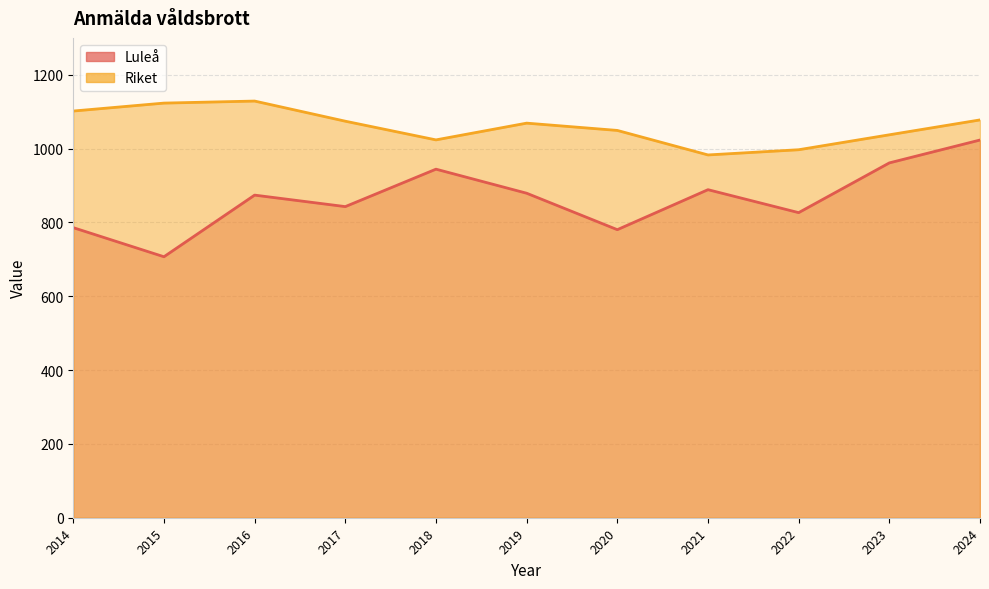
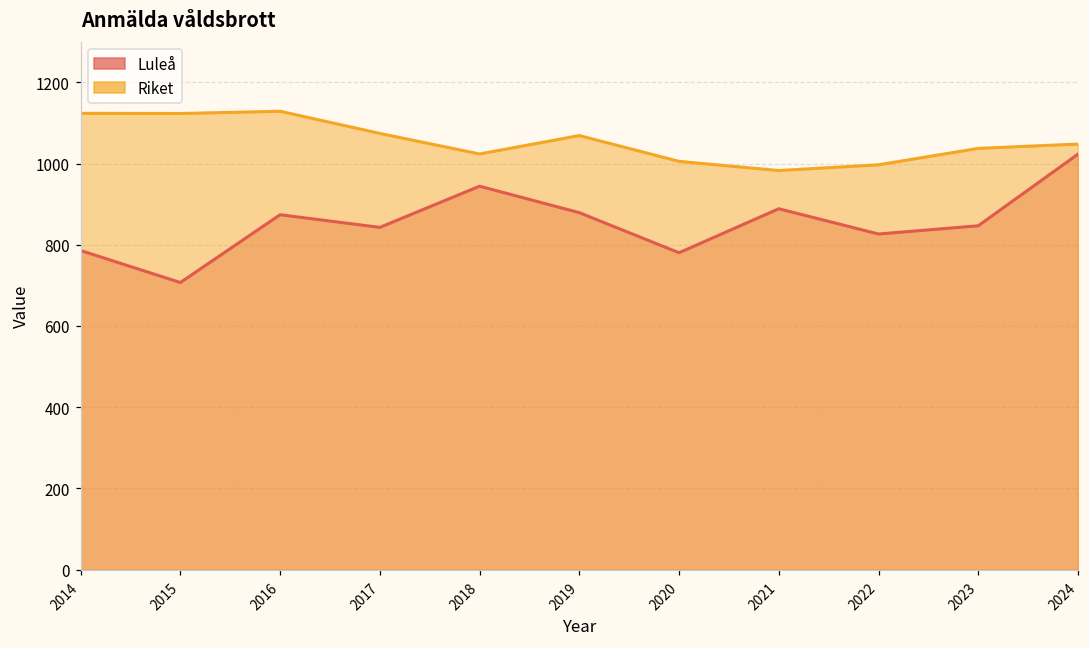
Riket, 2014: 1100 -> 1120
Riket, 2020: 1050 -> 1010
Luleå, 2023: 960 -> 850
Riket, 2024: 1080 -> 1050
